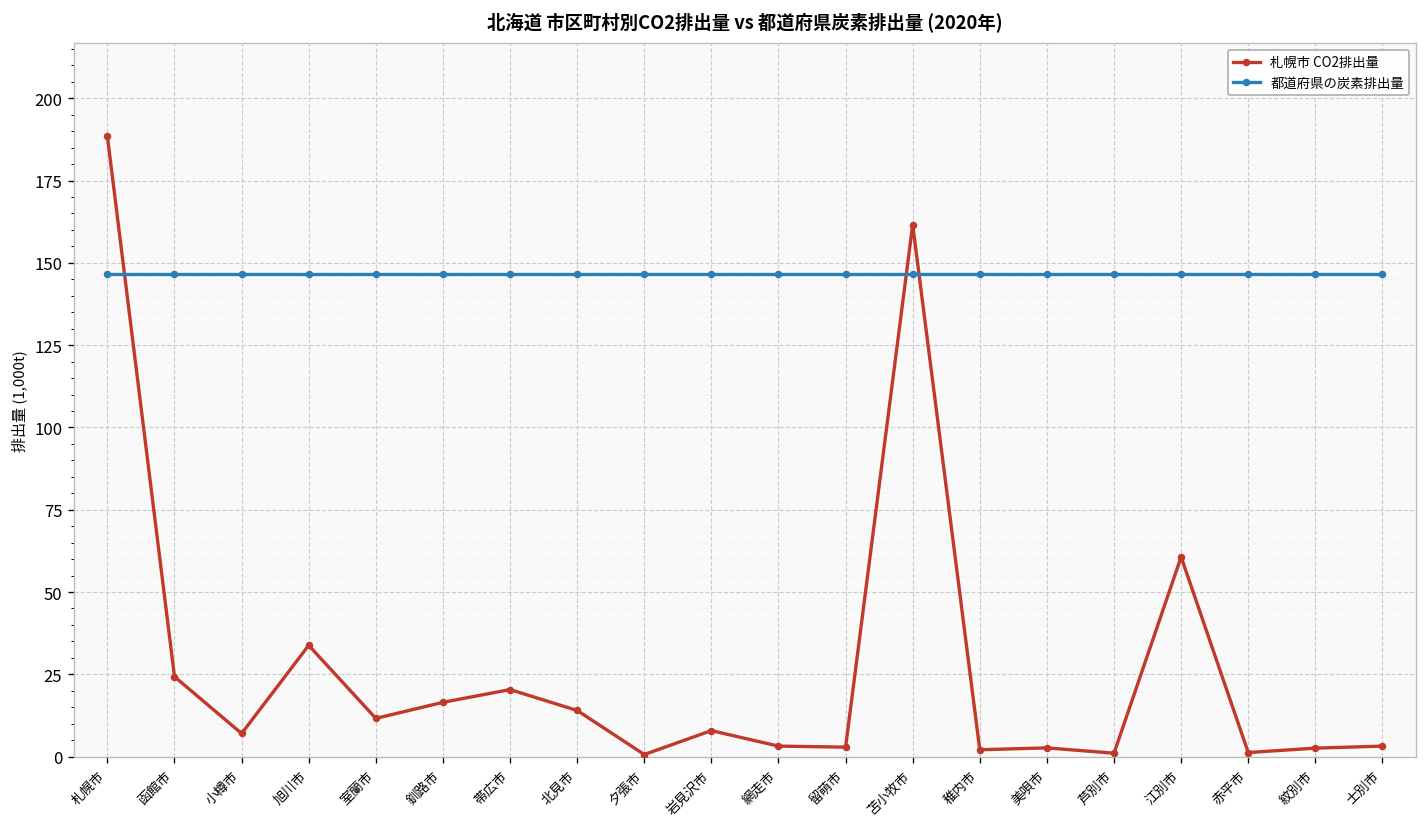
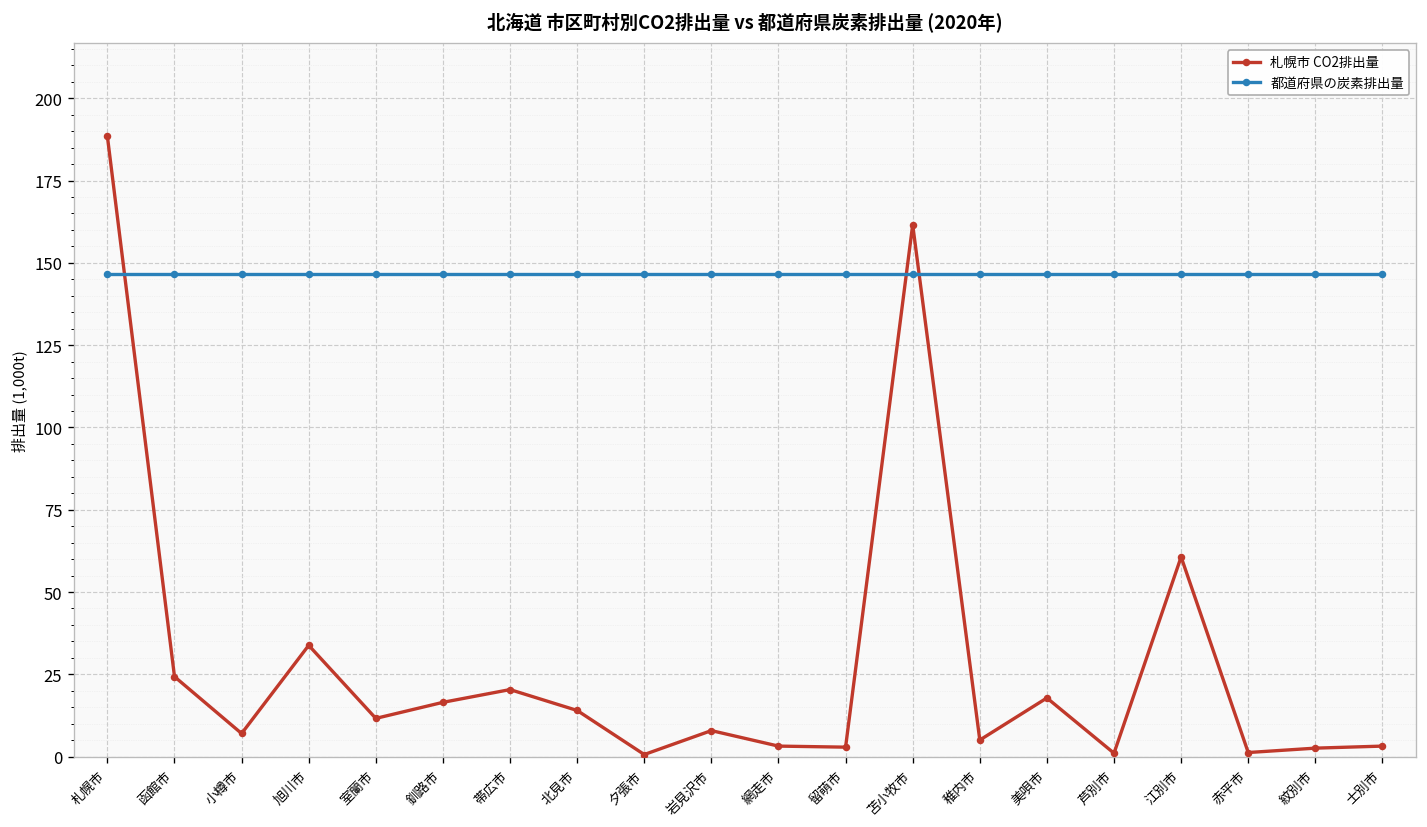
札幌市 CO2排出量, 稚内市: 2 -> 5
札幌市 CO2排出量, 美唄市: 3 -> 18
